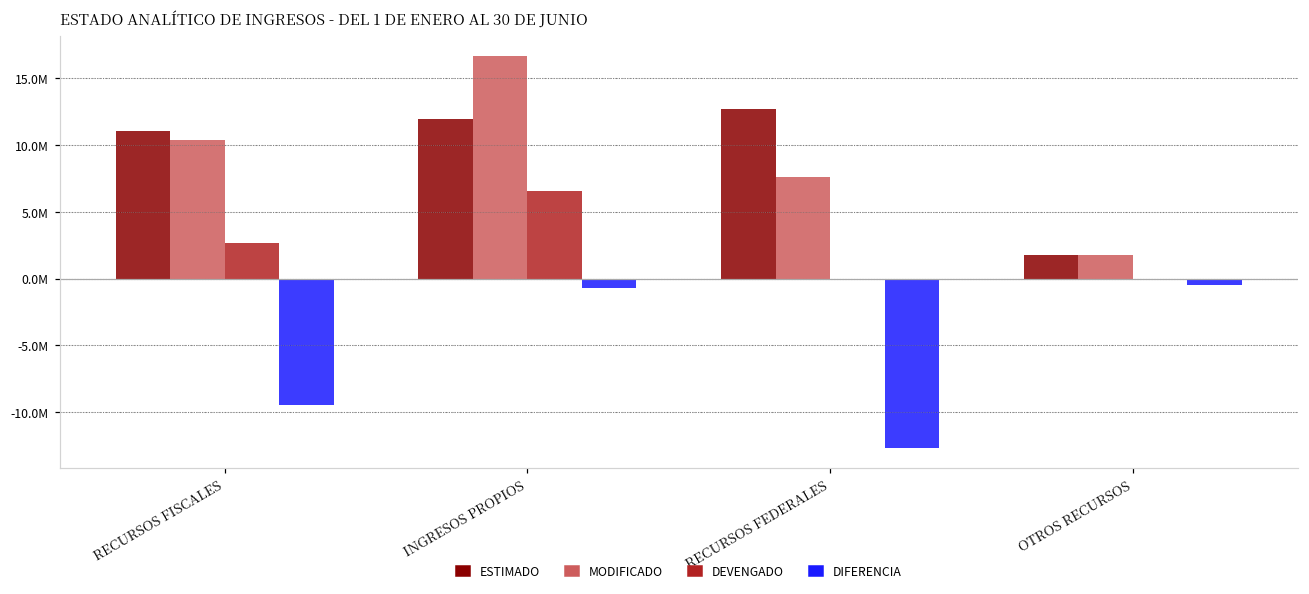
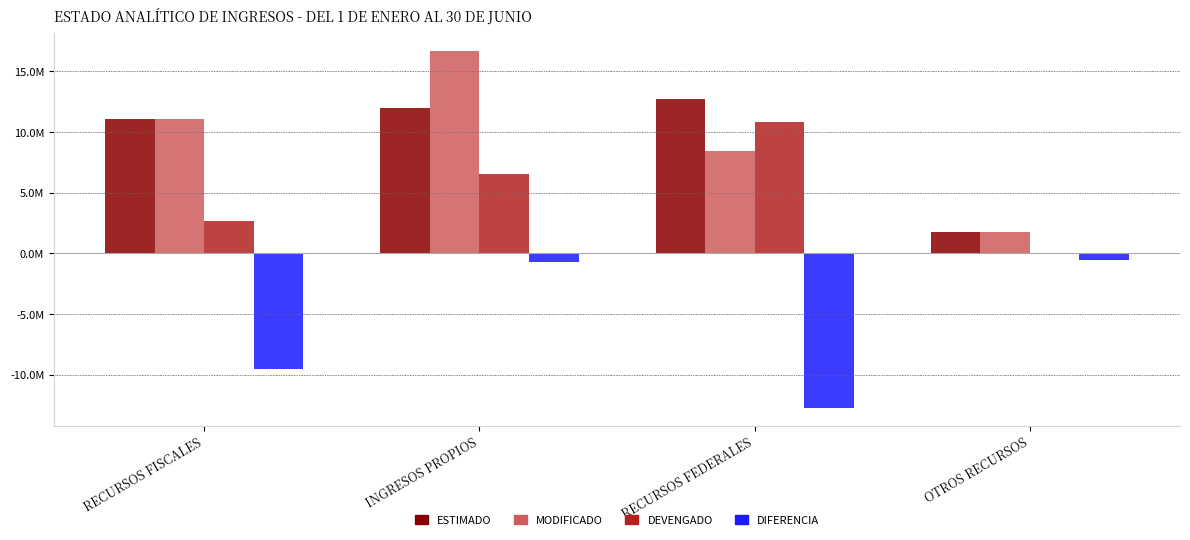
MODIFICADO, RECURSOS FISCALES: 10400000 -> 11100000
MODIFICADO, RECURSOS FEDERALES: 7600000 -> 8500000
DEVENGADO, RECURSOS FEDERALES: 0 -> 10800000
